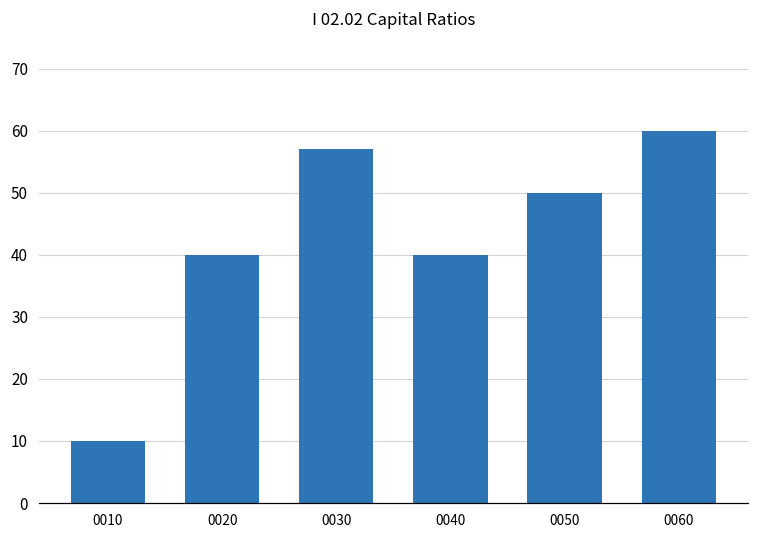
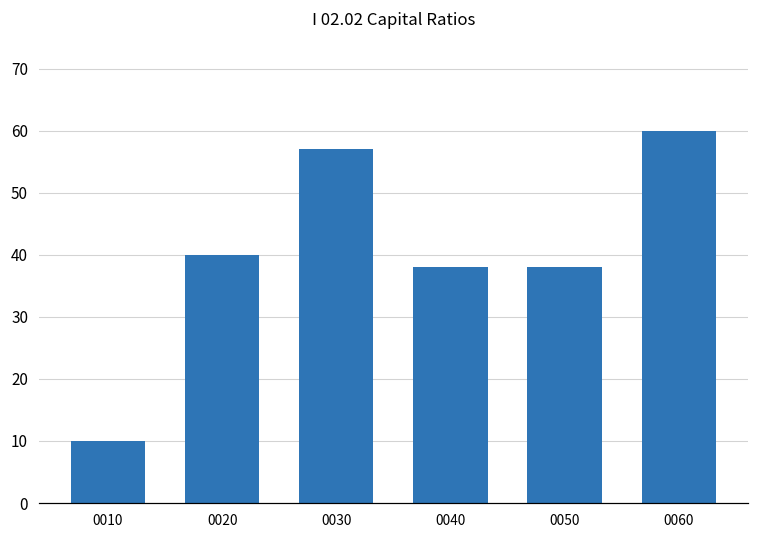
0040: 40 -> 38
0050: 50 -> 38
